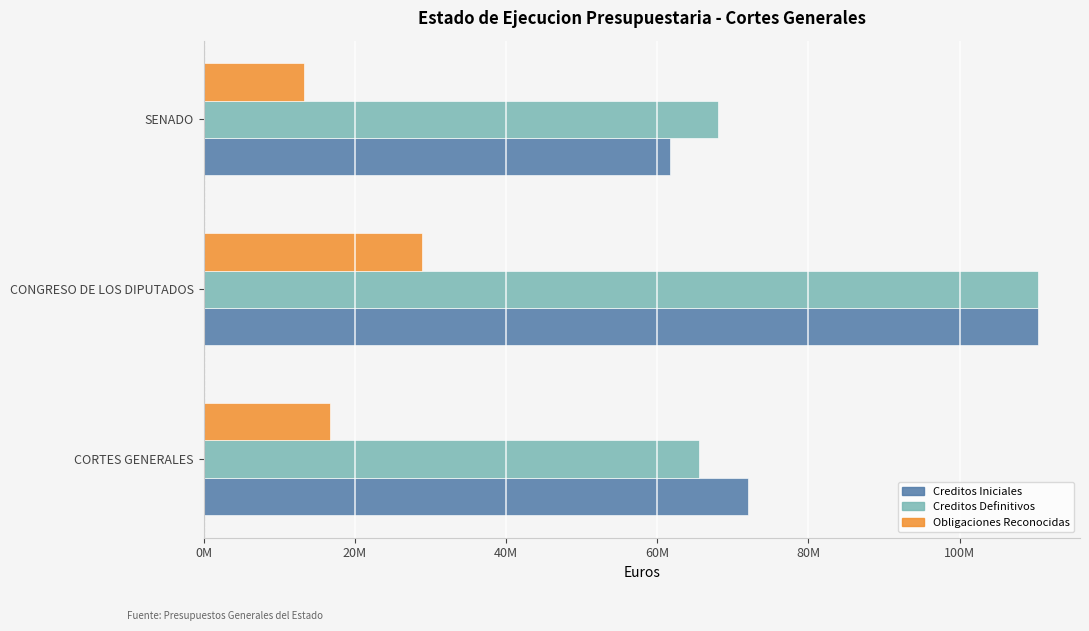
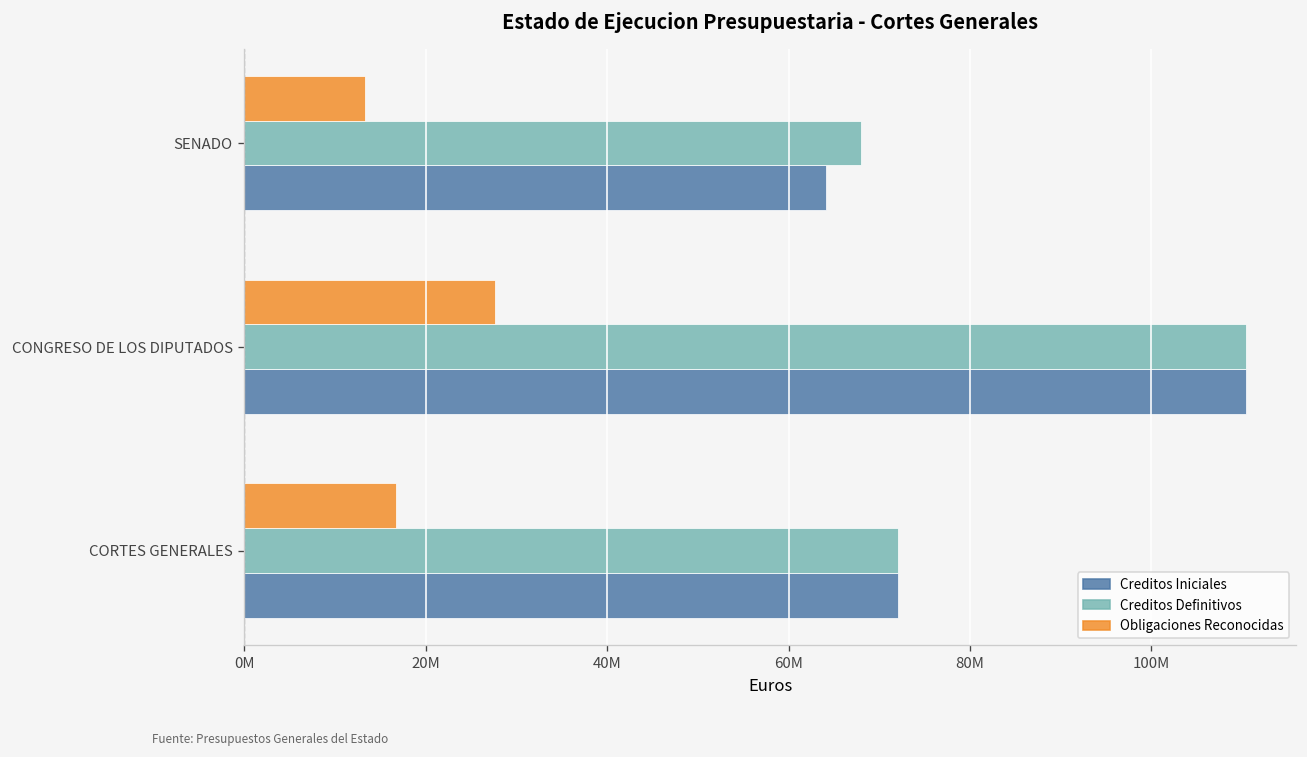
Creditos Iniciales, SENADO: 62000000 -> 64000000
Obligaciones Reconocidas, CONGRESO DE LOS DIPUTADOS: 29000000 -> 28000000
Creditos Definitivos, CORTES GENERALES: 66000000 -> 72000000
